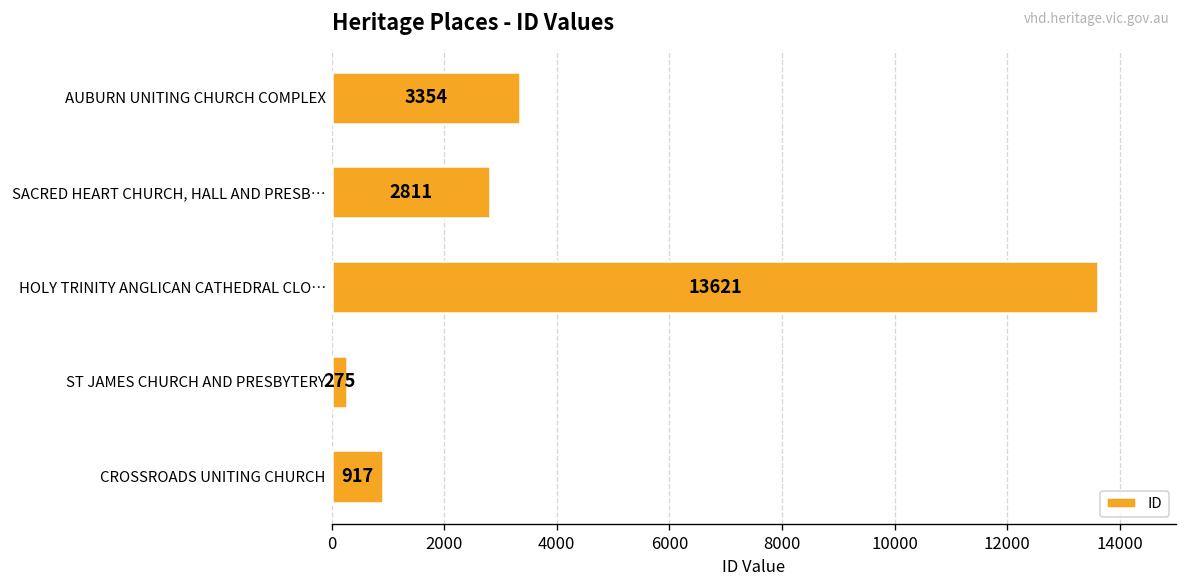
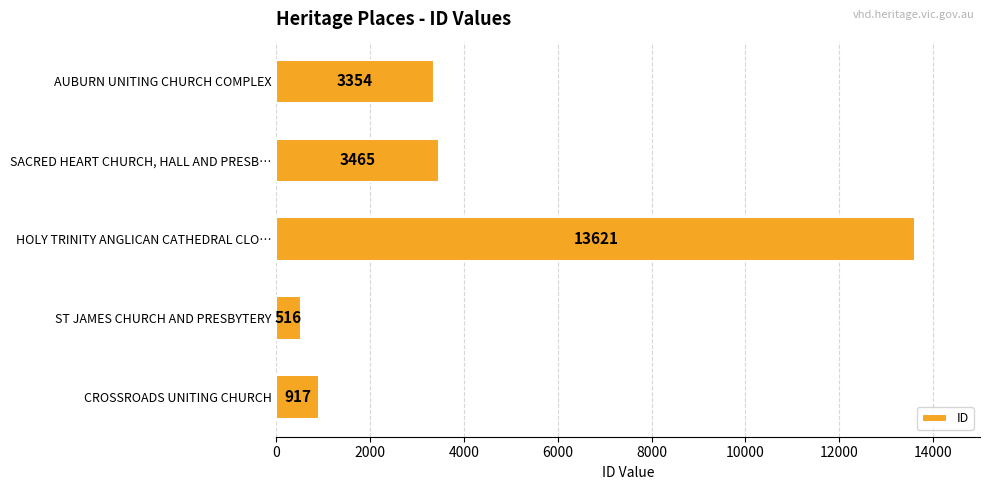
SACRED HEART CHURCH, HALL AND PRESB…: 2811 -> 3465
ST JAMES CHURCH AND PRESBYTERY: 275 -> 516
